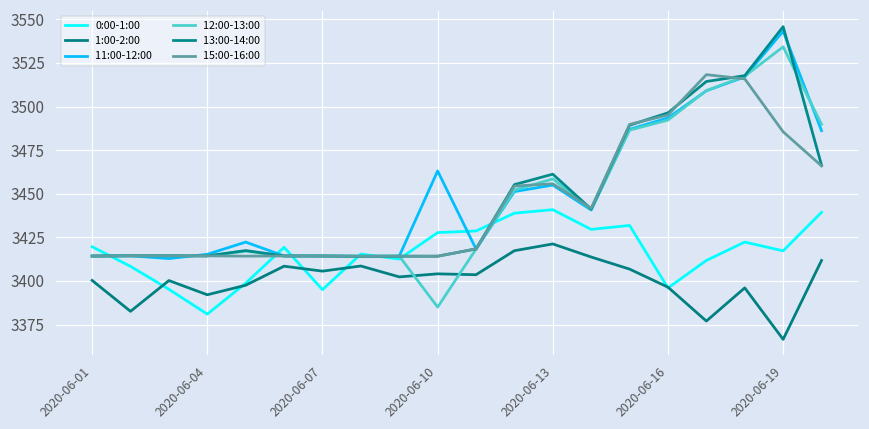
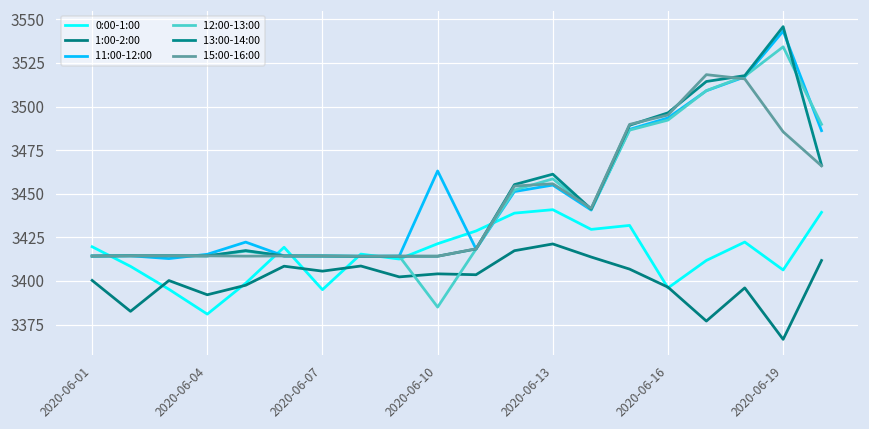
0:00-1:00, 2020-06-10: 3428 -> 3421
0:00-1:00, 2020-06-19: 3417 -> 3406
